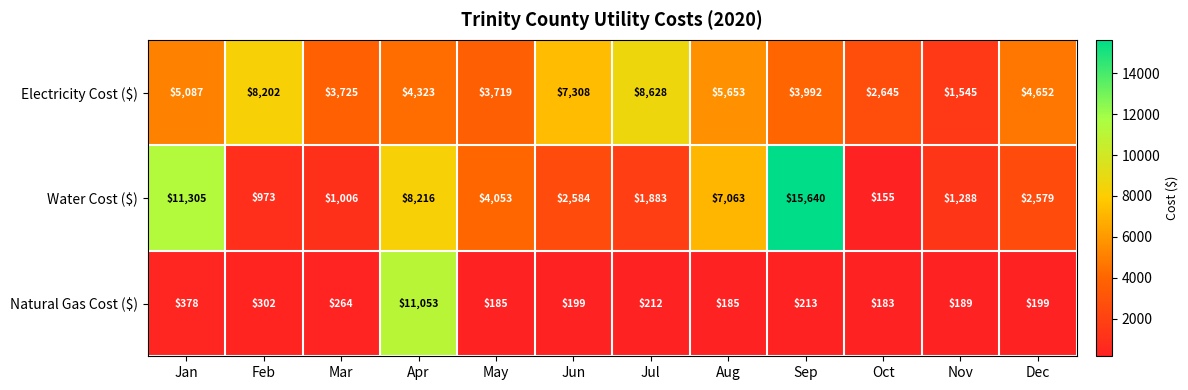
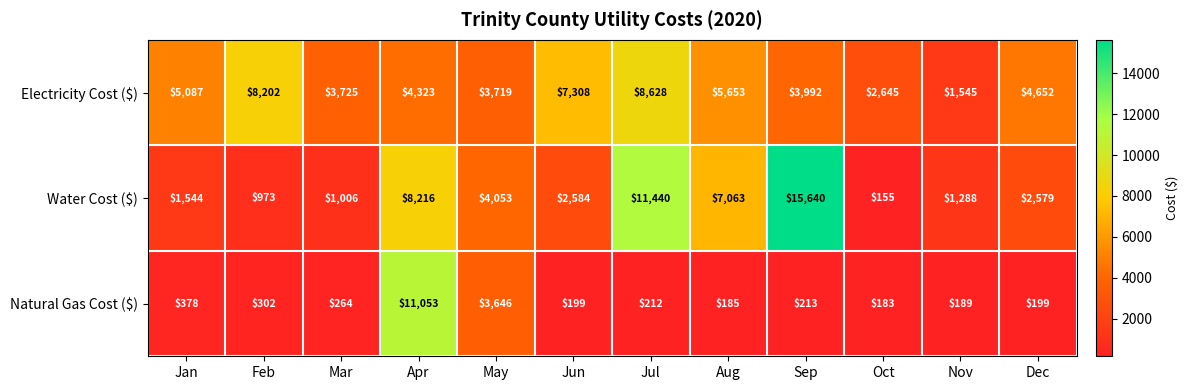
Water Cost ($), Jan: $11,305 -> $1,544
Water Cost ($), Jul: $1,883 -> $11,440
Natural Gas Cost ($), May: $185 -> $3,646
